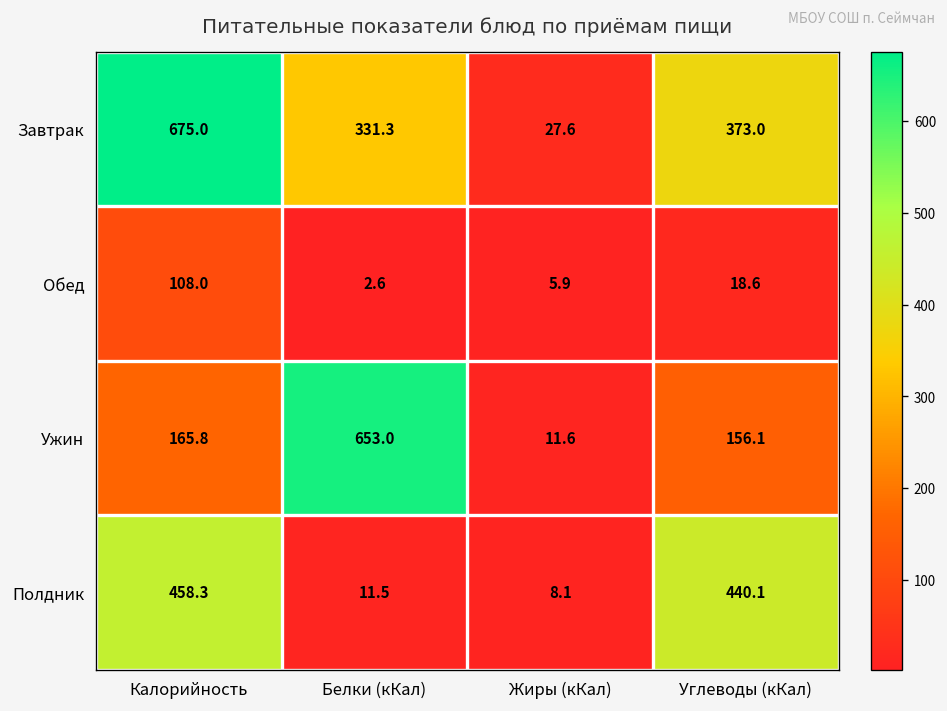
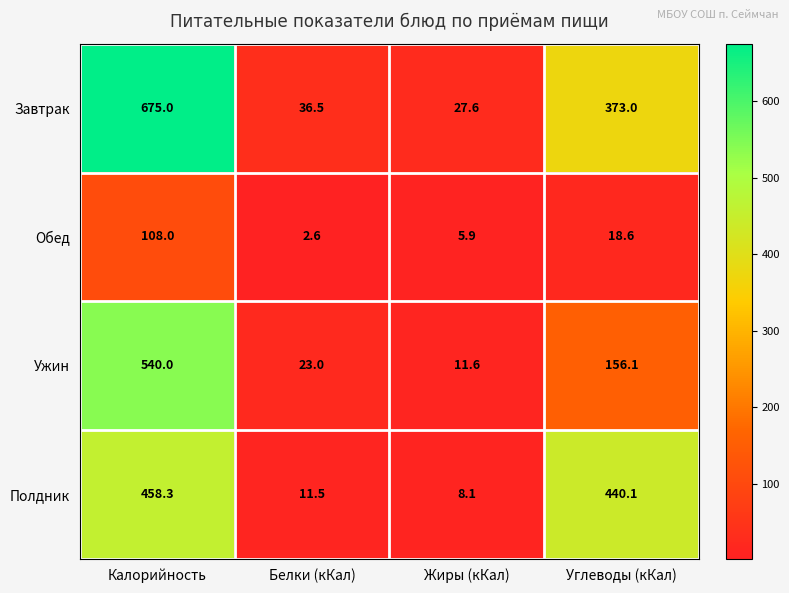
Завтрак, Белки (кКал): 331.3 -> 36.5
Ужин, Калорийность: 165.8 -> 540.0
Ужин, Белки (кКал): 653.0 -> 23.0
